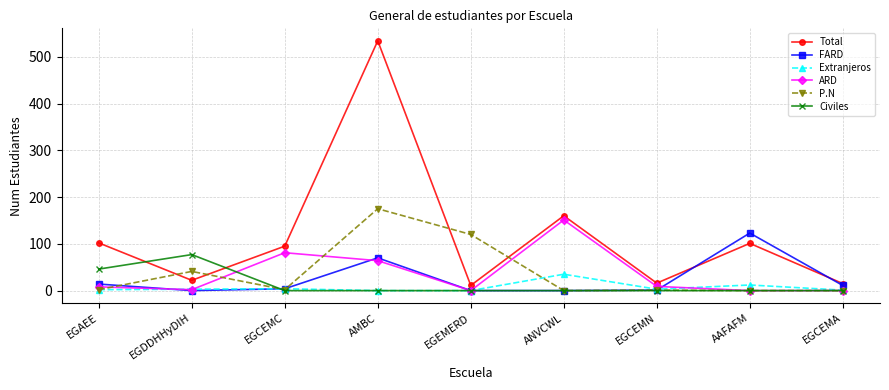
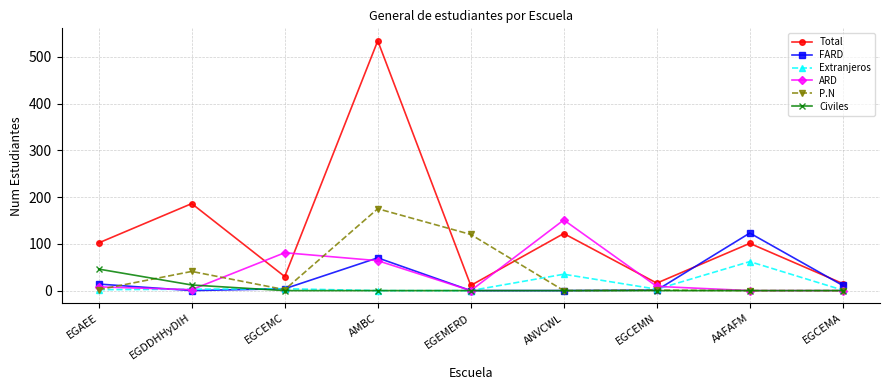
Total, EGDDHHyDIH: 20 -> 190
Civiles, EGDDHHyDIH: 80 -> 10
Total, EGCEMC: 100 -> 30
Total, ANVCWL: 160 -> 120
Extranjeros, AAFAFM: 10 -> 60
